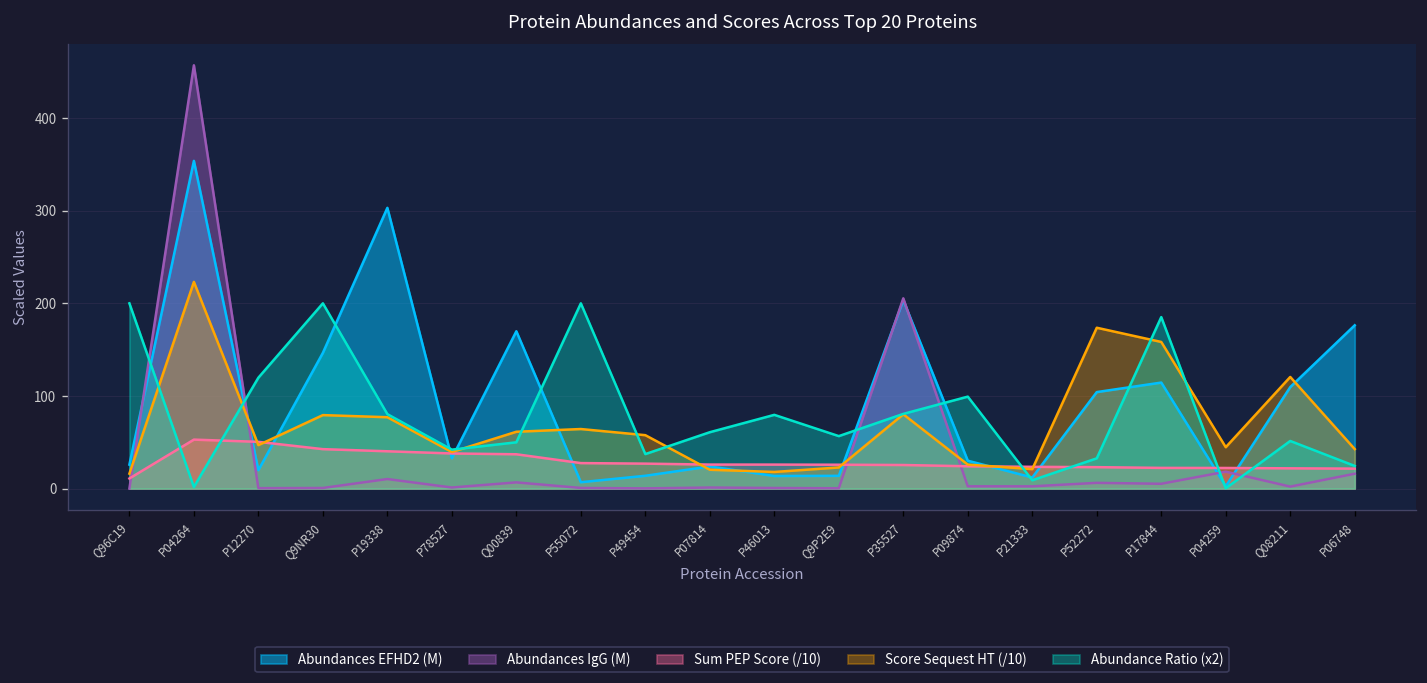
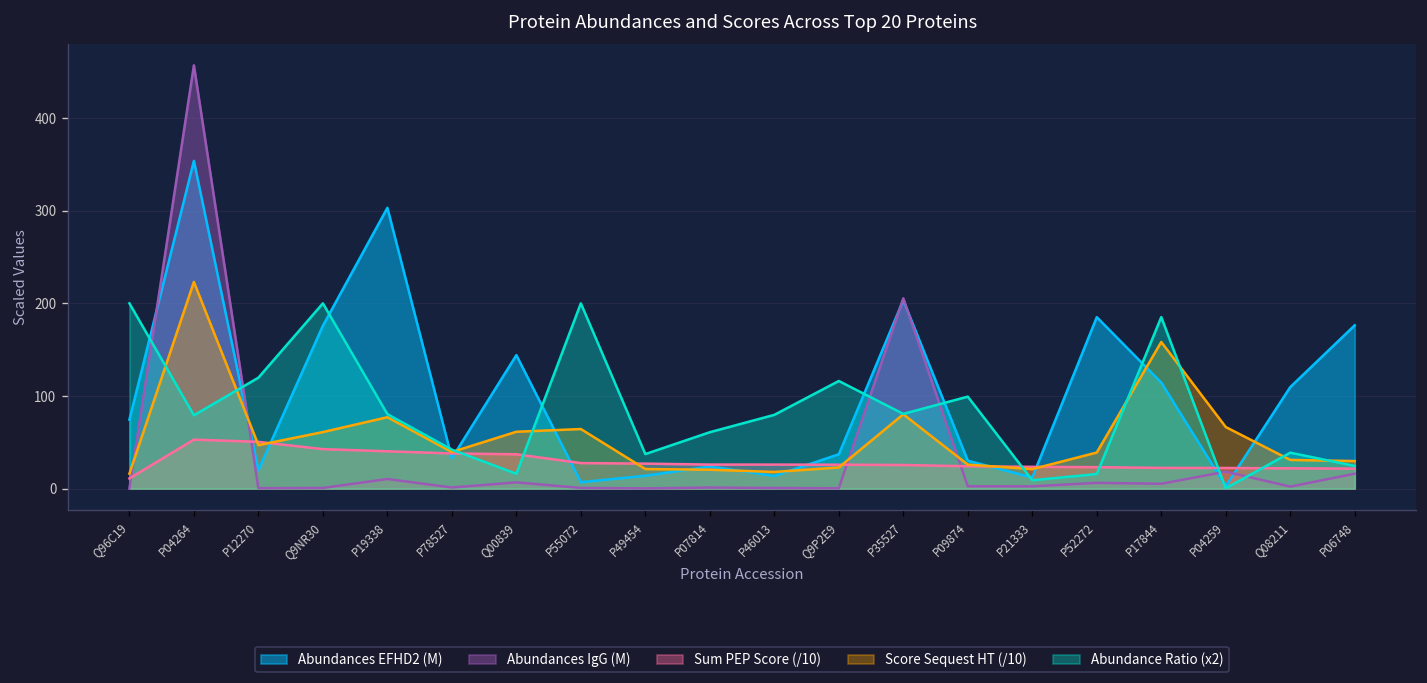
Abundances EFHD2 (M), Q96C19: 30 -> 70
Abundance Ratio (x2), P04264: 0 -> 80
Abundances EFHD2 (M), Q9NR30: 150 -> 180
Score Sequest HT (/10), Q9NR30: 80 -> 60
Abundances EFHD2 (M), Q00839: 170 -> 140
Abundance Ratio (x2), Q00839: 50 -> 20
Score Sequest HT (/10), P49454: 60 -> 20
Abundances EFHD2 (M), Q9P2E9: 10 -> 40
Abundance Ratio (x2), Q9P2E9: 60 -> 120
Abundances EFHD2 (M), P52272: 100 -> 190
Score Sequest HT (/10), P52272: 170 -> 40
Abundance Ratio (x2), P52272: 30 -> 20
Score Sequest HT (/10), P04259: 40 -> 70
Score Sequest HT (/10), Q08211: 120 -> 30
Abundance Ratio (x2), Q08211: 50 -> 40
Score Sequest HT (/10), P06748: 40 -> 30
